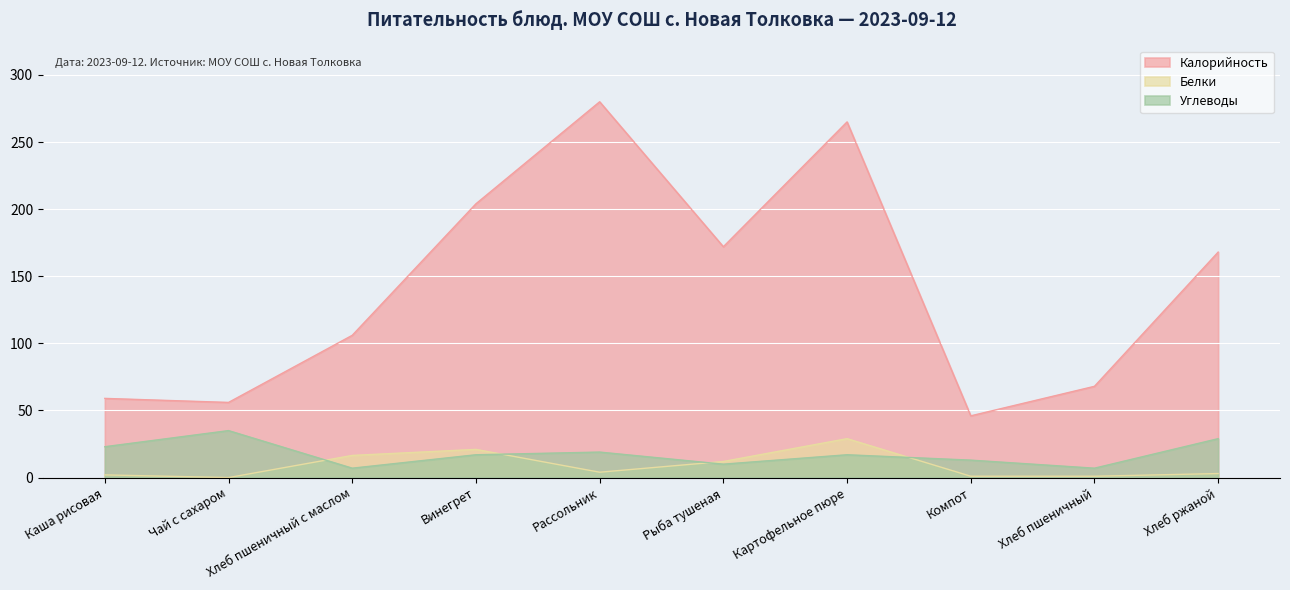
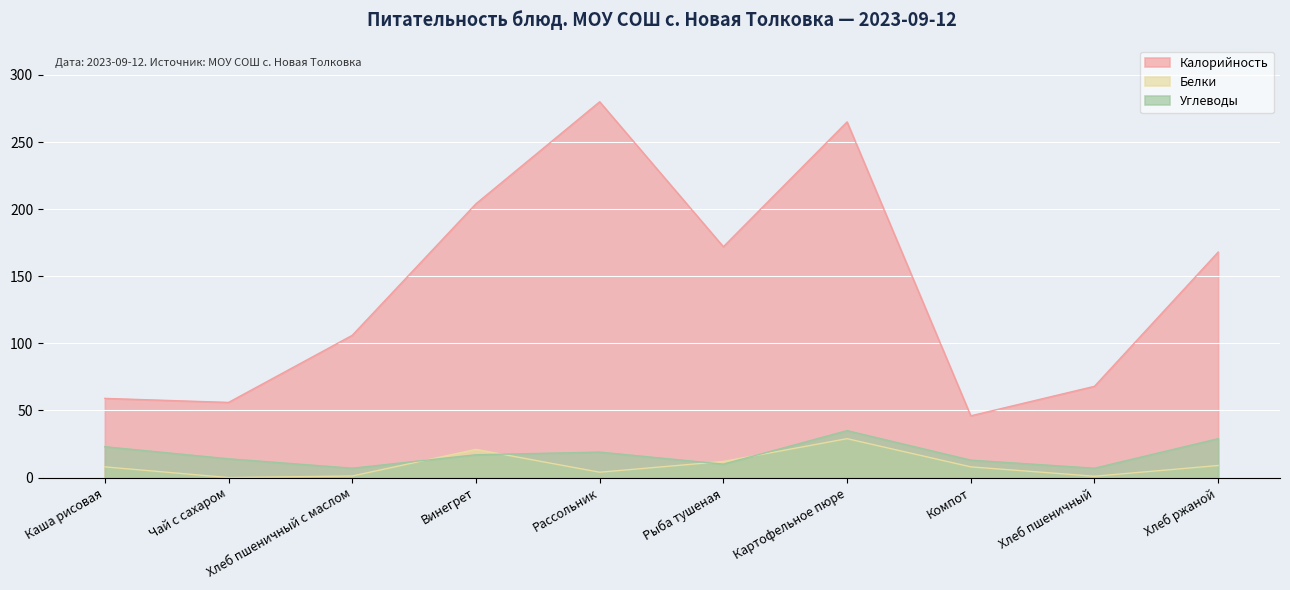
Белки, Каша рисовая: 2 -> 8
Углеводы, Чай с сахаром: 35 -> 14
Белки, Хлеб пшеничный с маслом: 17 -> 1
Углеводы, Картофельное пюре: 17 -> 35
Белки, Компот: 1 -> 8
Белки, Хлеб ржаной: 3 -> 9
